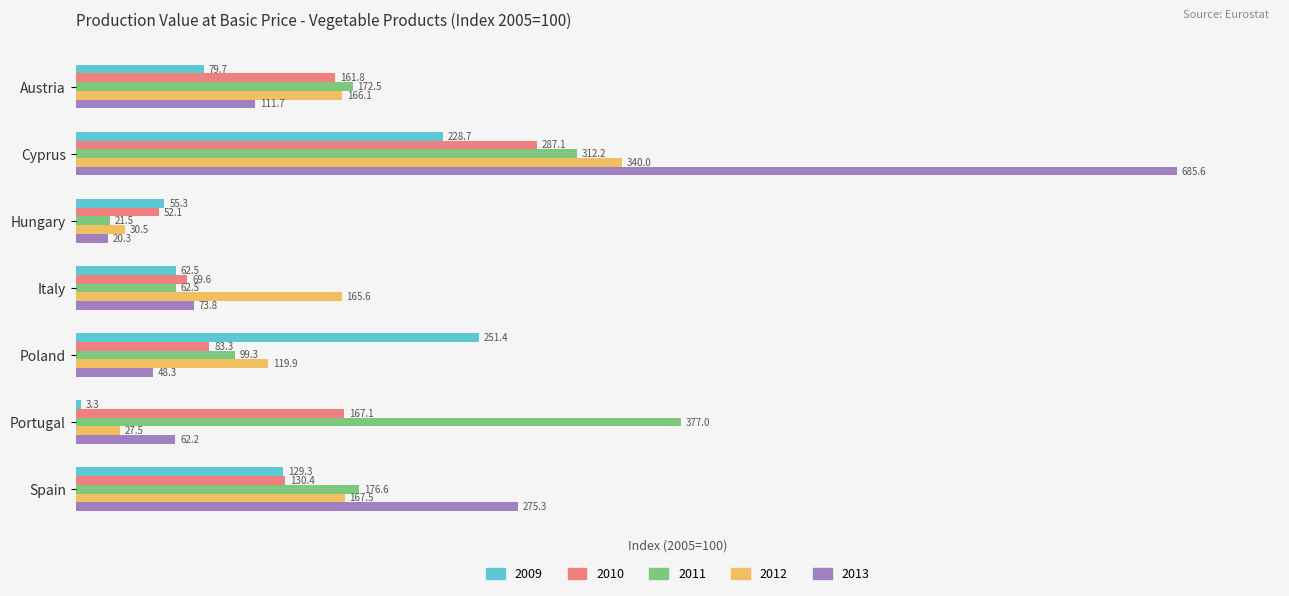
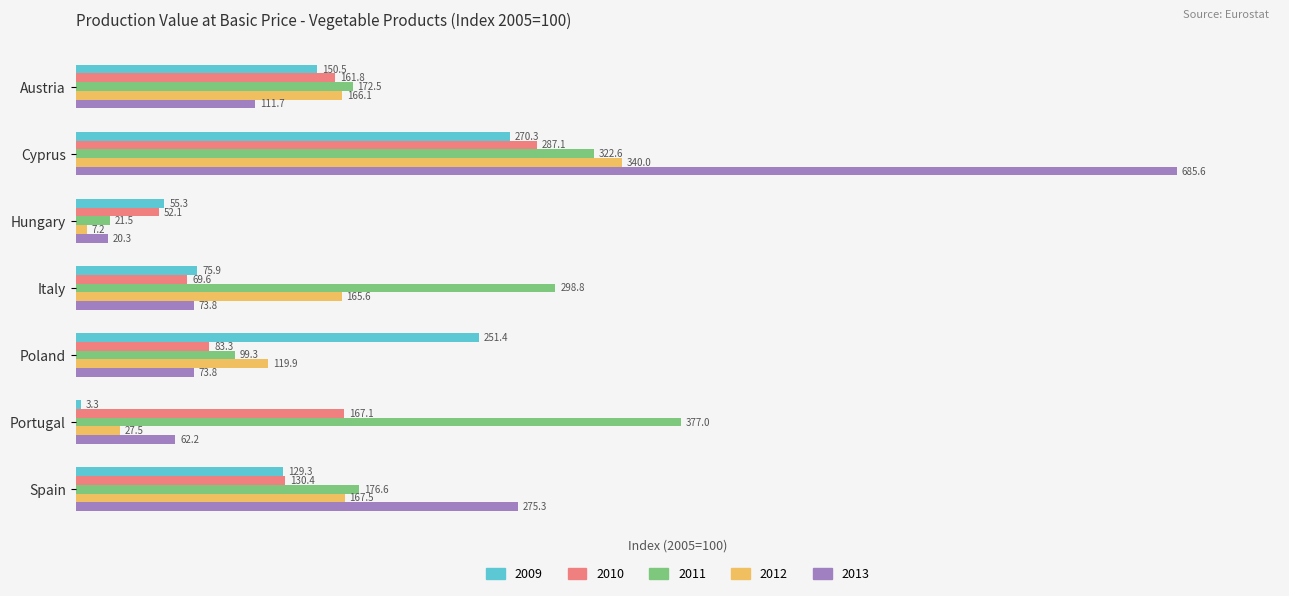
2009, Austria: 79.7 -> 150.5
2009, Cyprus: 228.7 -> 270.3
2011, Cyprus: 312.2 -> 322.6
2012, Hungary: 30.5 -> 7.2
2009, Italy: 62.5 -> 75.9
2011, Italy: 62.5 -> 298.8
2013, Poland: 48.3 -> 73.8
